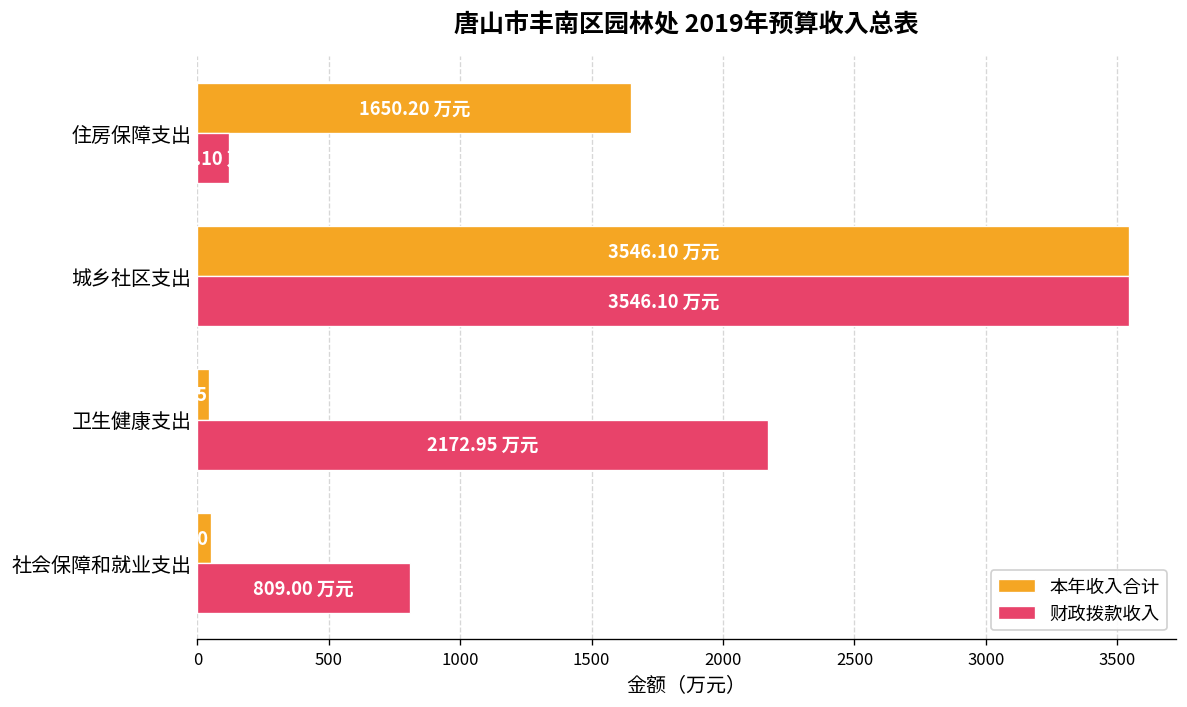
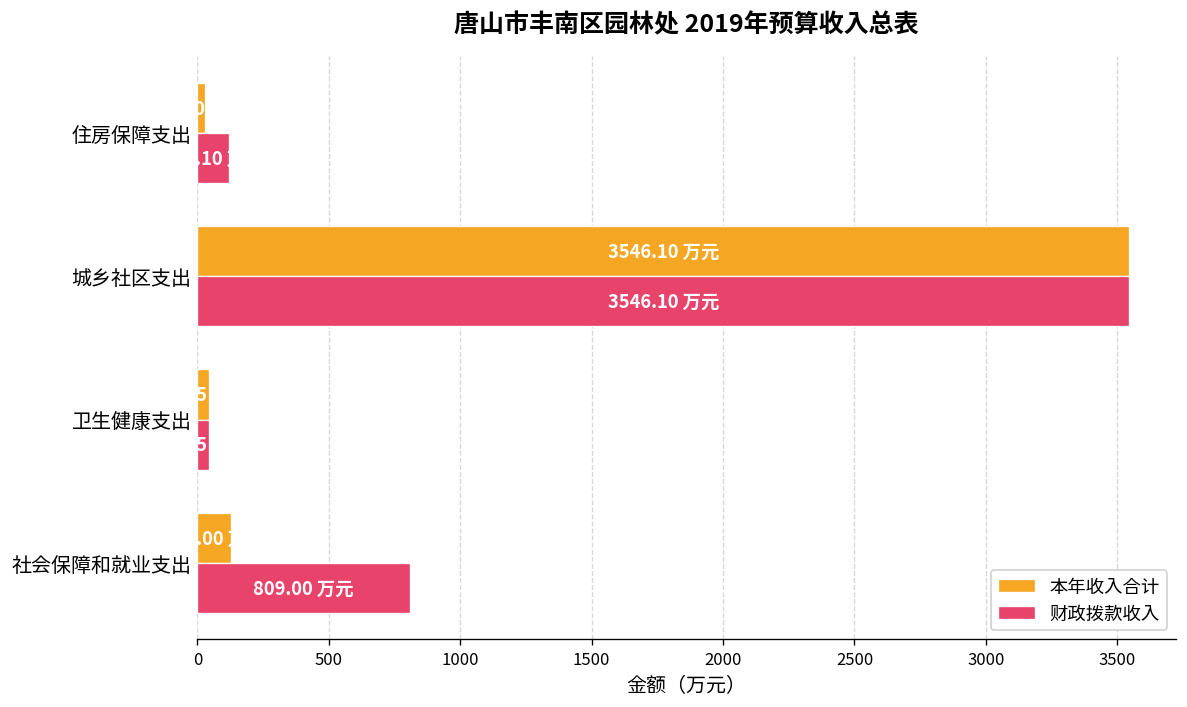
本年收入合计, 住房保障支出: 1650 -> 30
财政拨款收入, 卫生健康支出: 2170 -> 40
本年收入合计, 社会保障和就业支出: 50 -> 130
